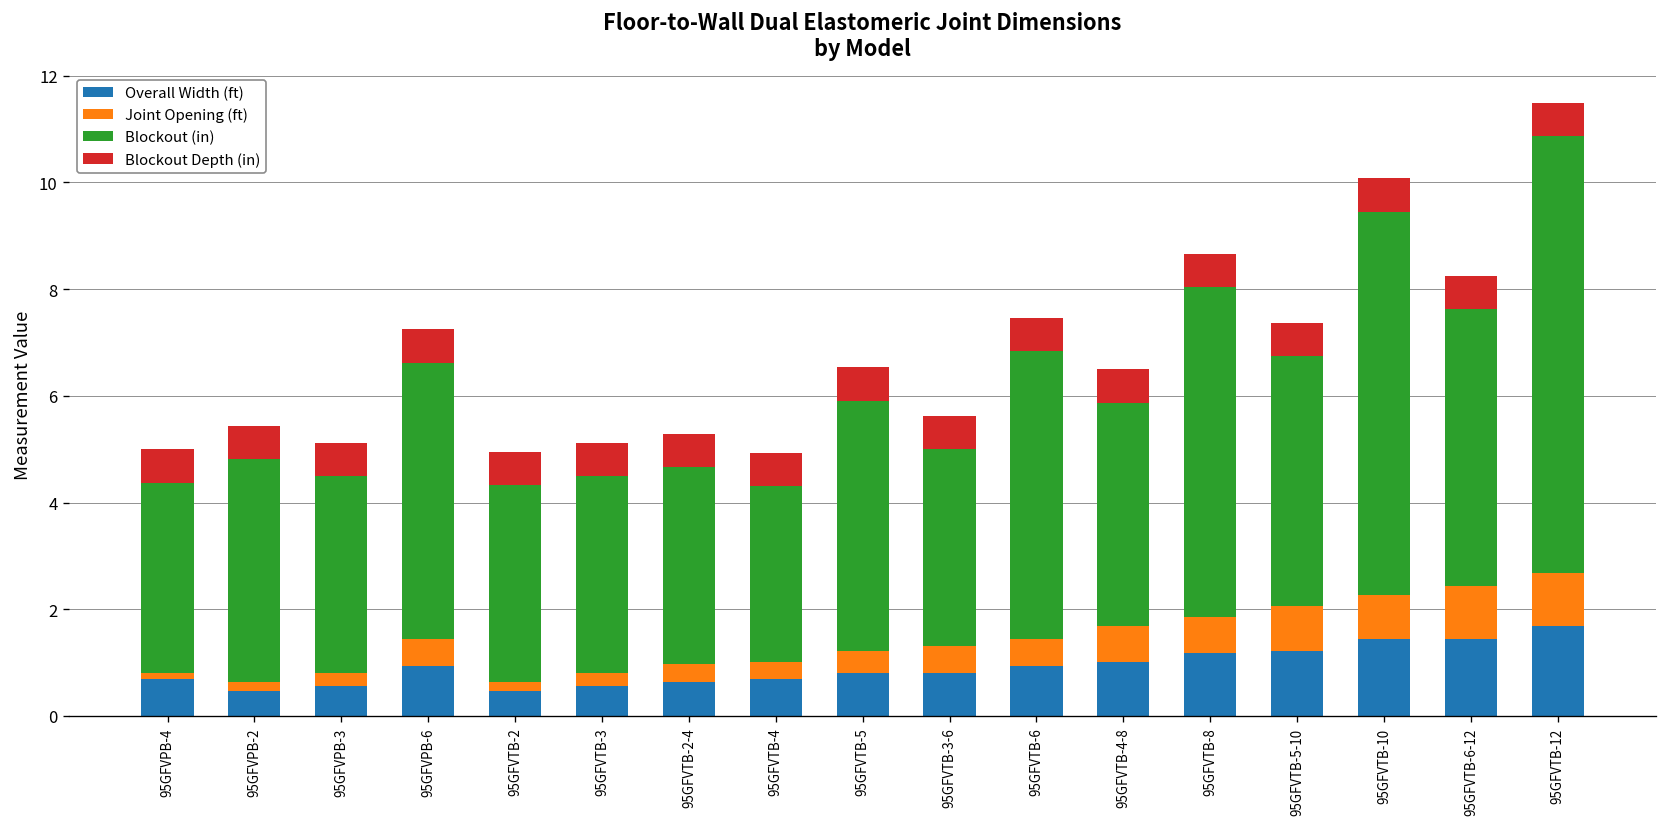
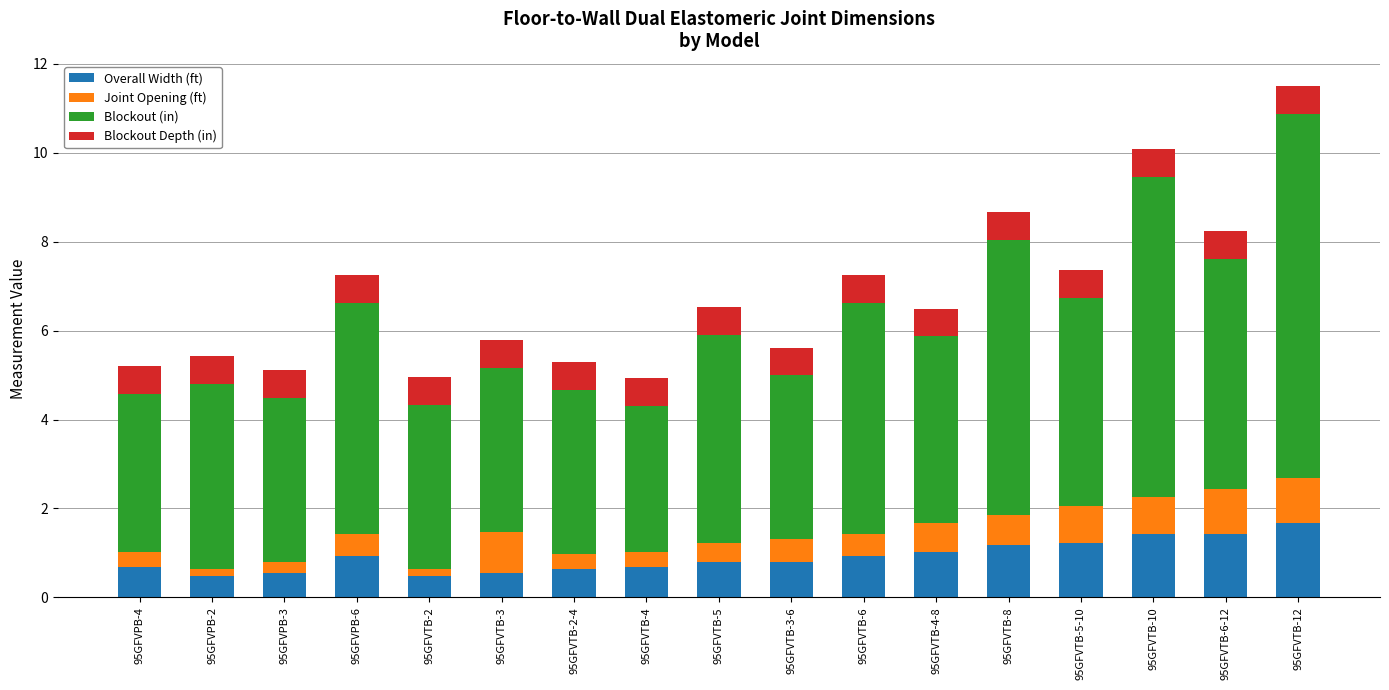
Joint Opening (ft), 95GFVPB-4: 0.1 -> 0.3
Joint Opening (ft), 95GFVTB-3: 0.3 -> 0.9
Blockout (in), 95GFVTB-6: 5.4 -> 5.2
